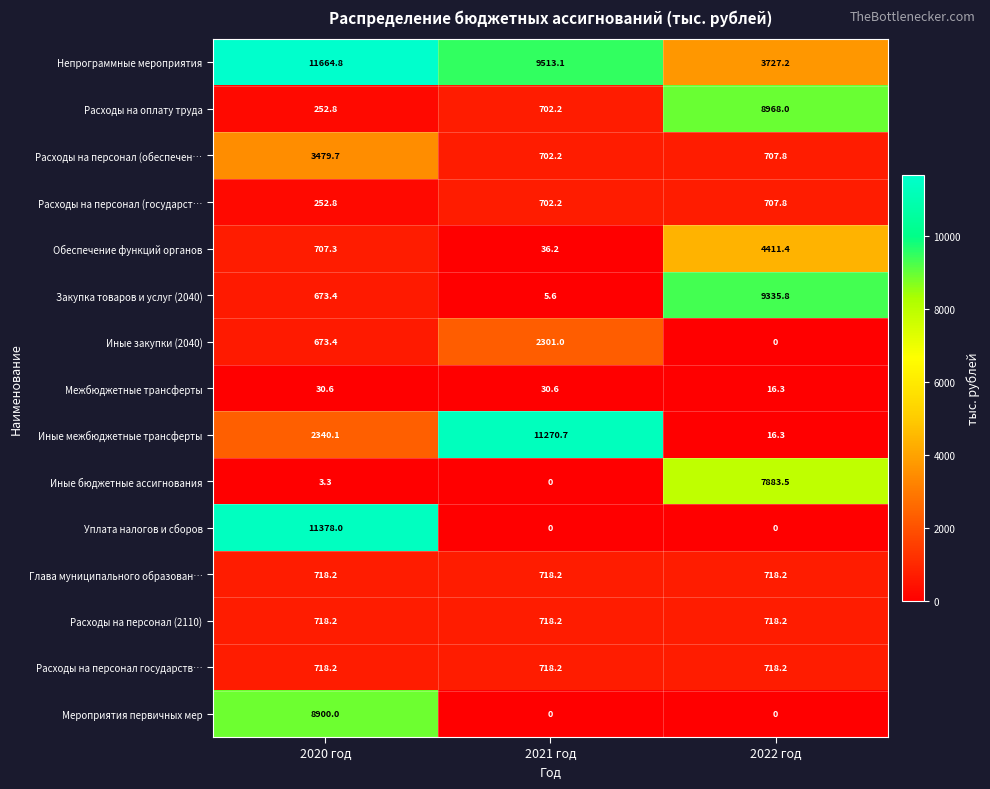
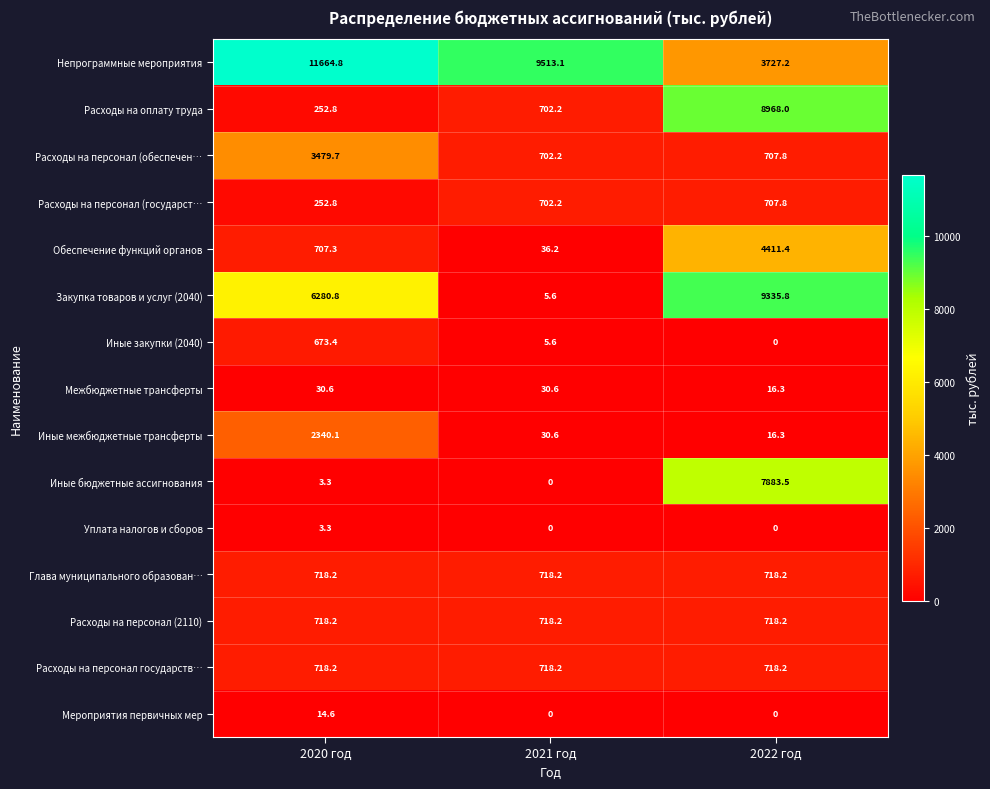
Закупка товаров и услуг (2040), 2020 год: 673.4 -> 6280.8
Иные закупки (2040), 2021 год: 2301.0 -> 5.6
Иные межбюджетные трансферты, 2021 год: 11270.7 -> 30.6
Уплата налогов и сборов, 2020 год: 11378.0 -> 3.3
Мероприятия первичных мер, 2020 год: 8900.0 -> 14.6
